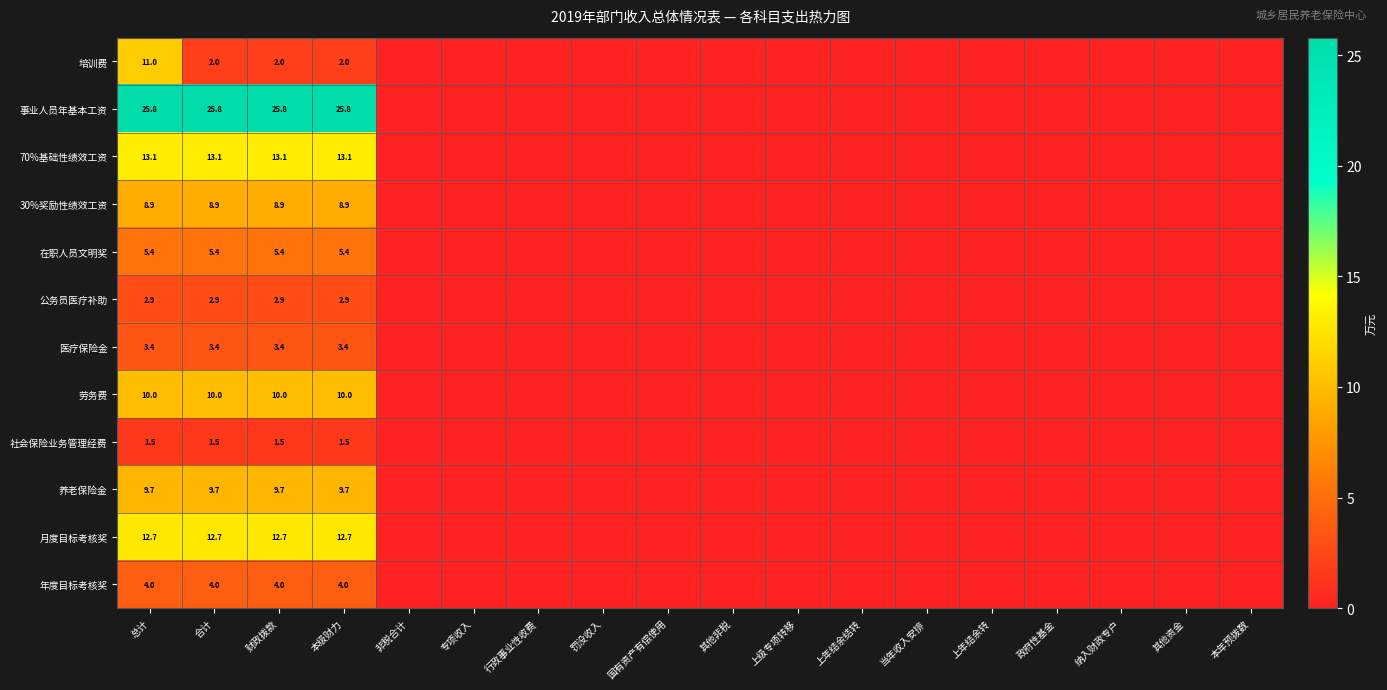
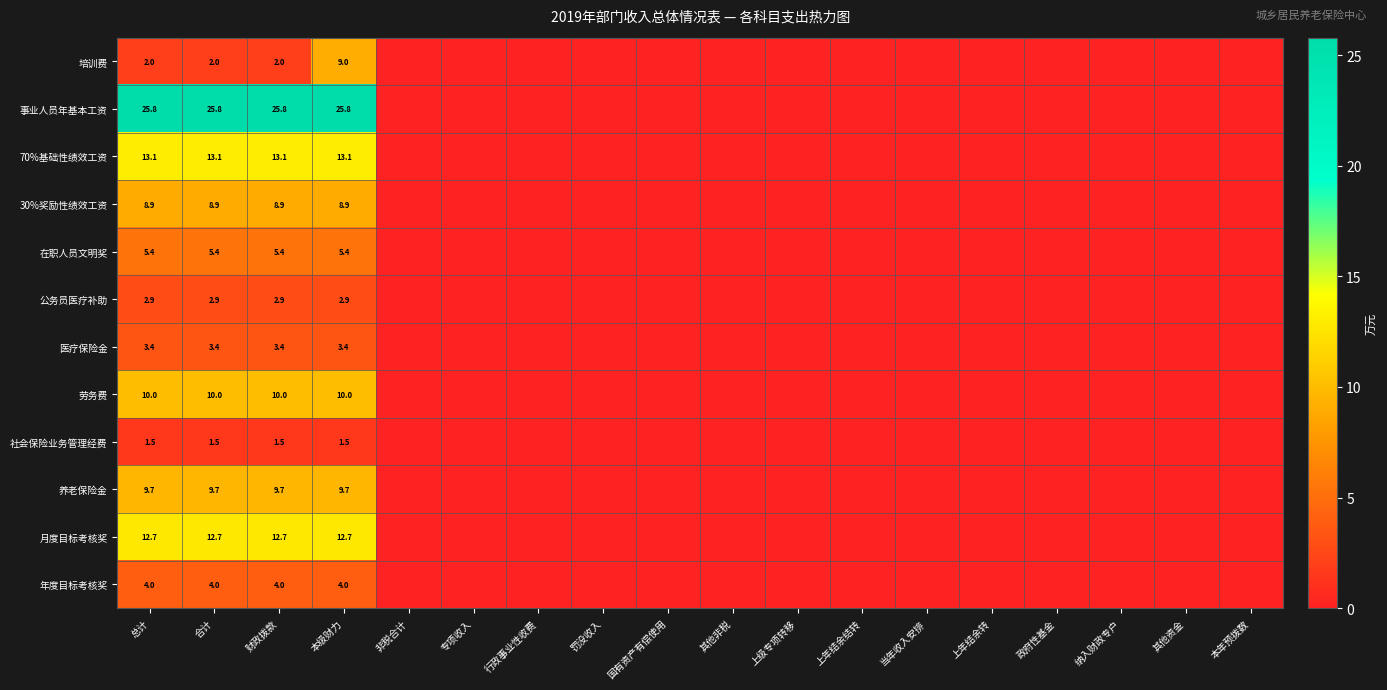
培训费, 总计: 11.0 -> 2.0
培训费, 本级财力: 2.0 -> 9.0
